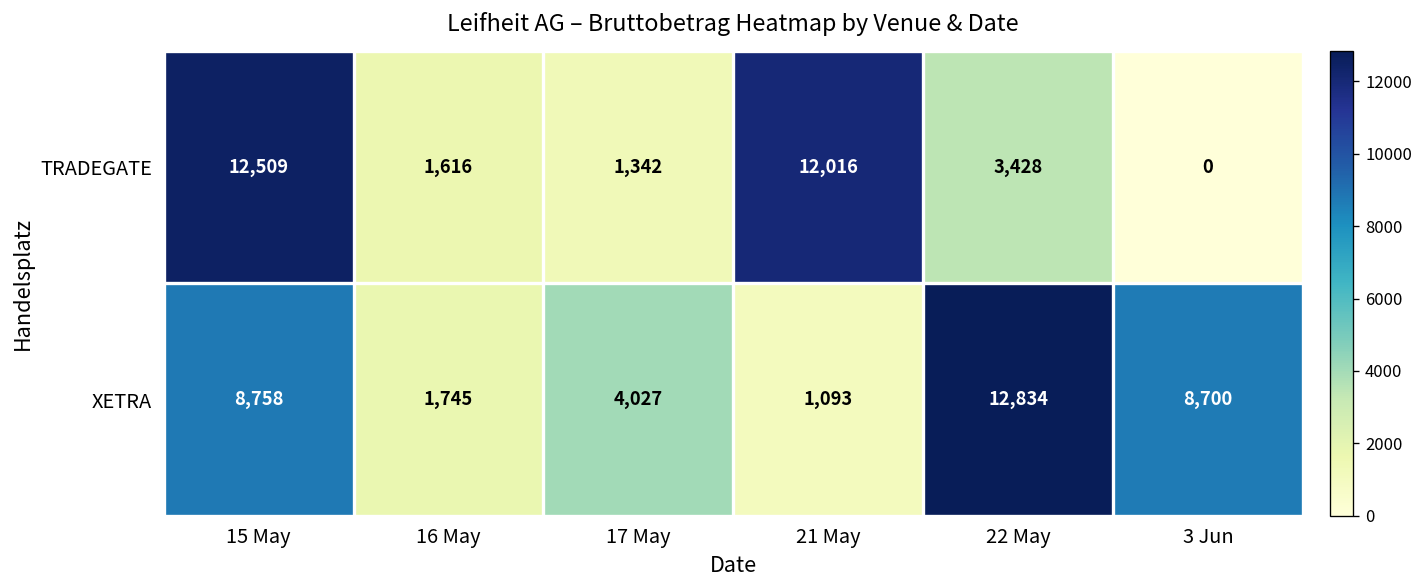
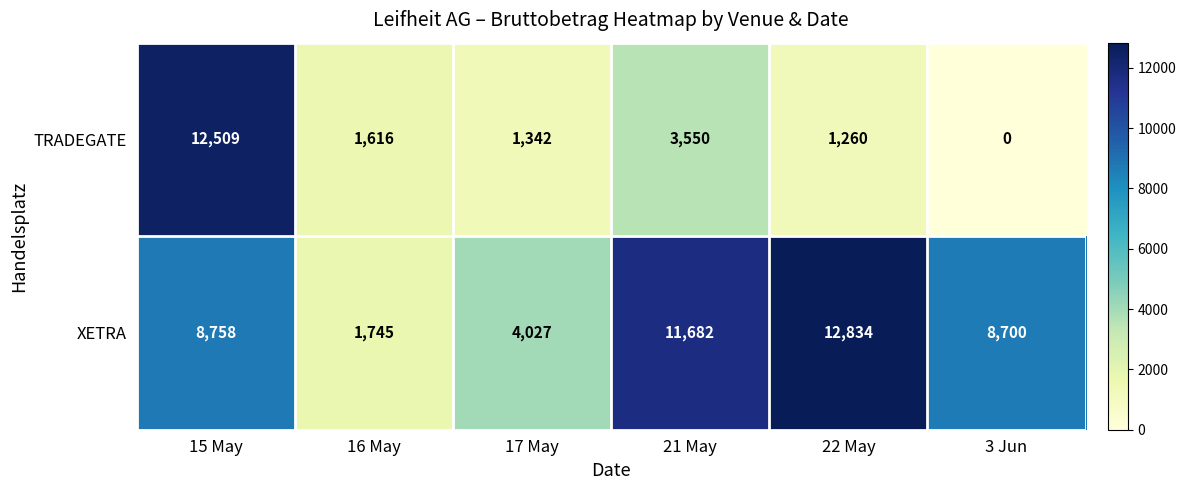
TRADEGATE, 21 May: 12,016 -> 3,550
TRADEGATE, 22 May: 3,428 -> 1,260
XETRA, 21 May: 1,093 -> 11,682
